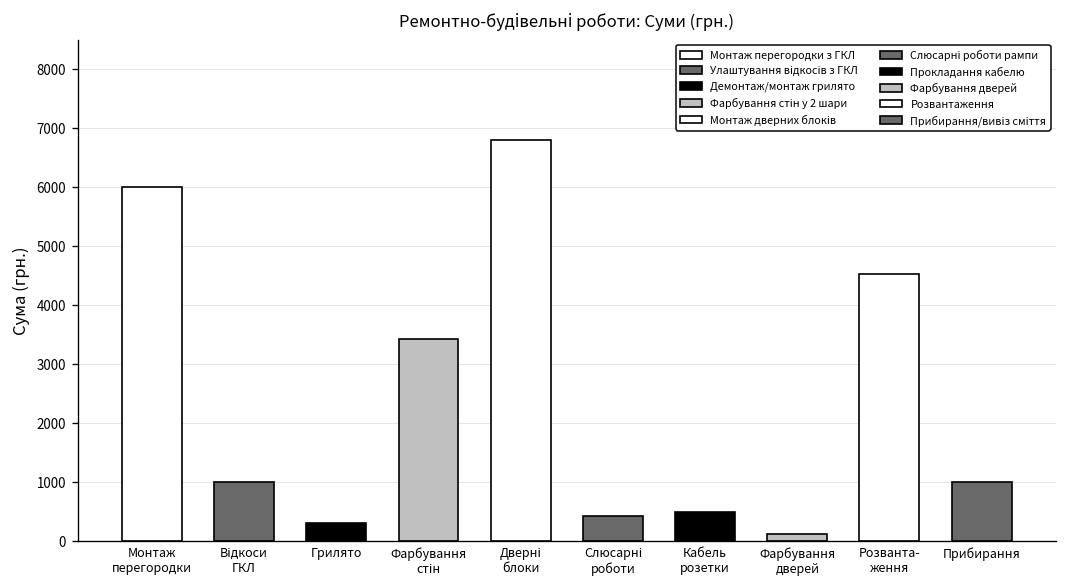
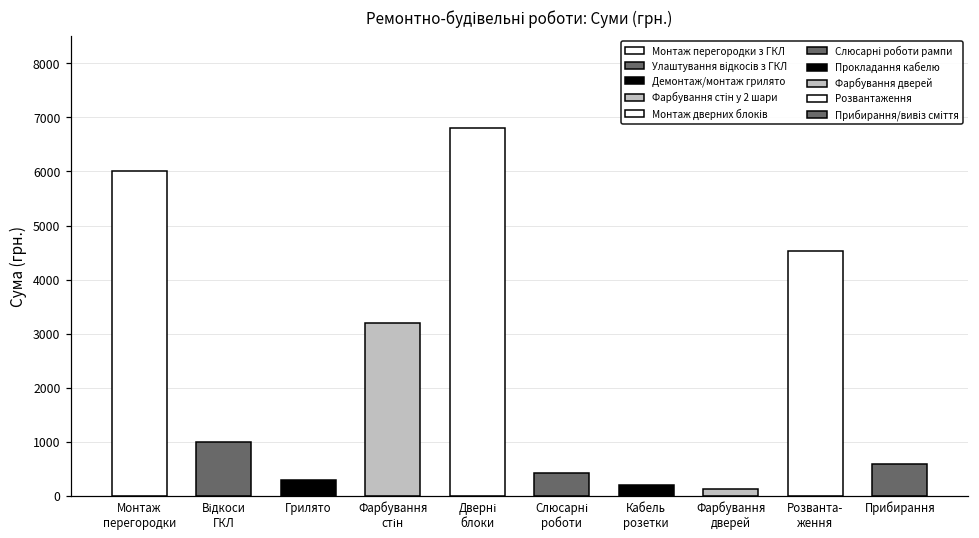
Фарбування стін: 3400 -> 3200
Кабель розетки: 500 -> 200
Прибирання: 1000 -> 600
